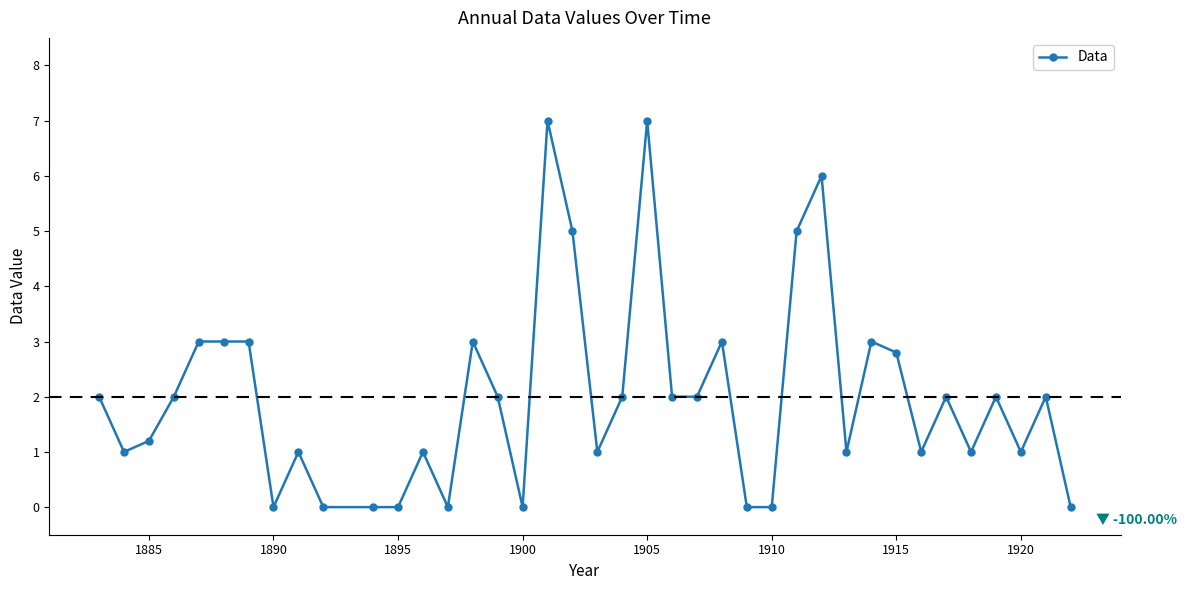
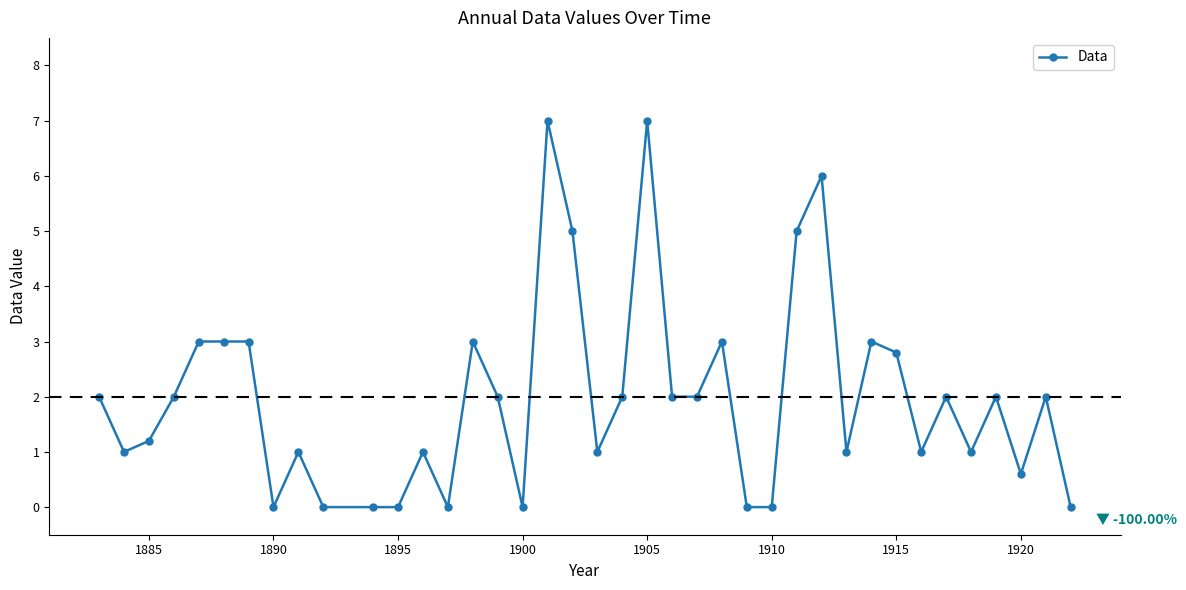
1920: 1.0 -> 0.6
